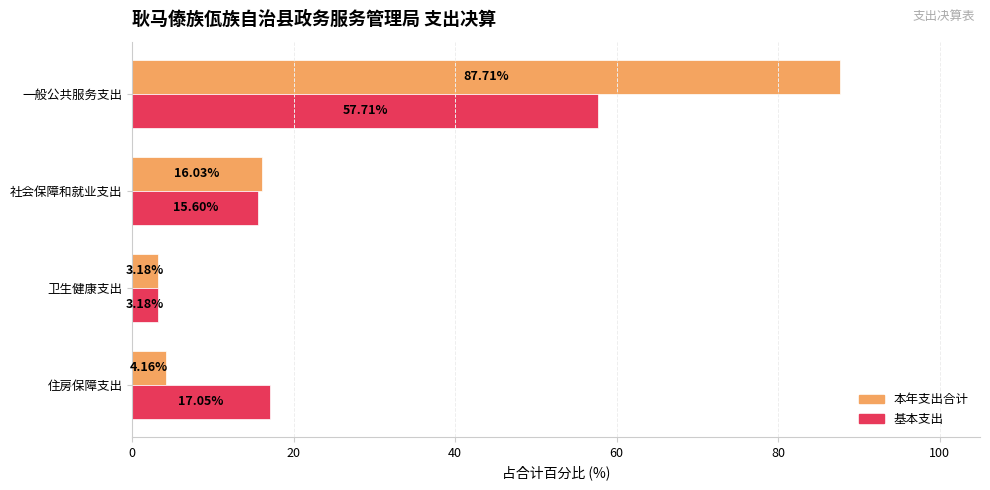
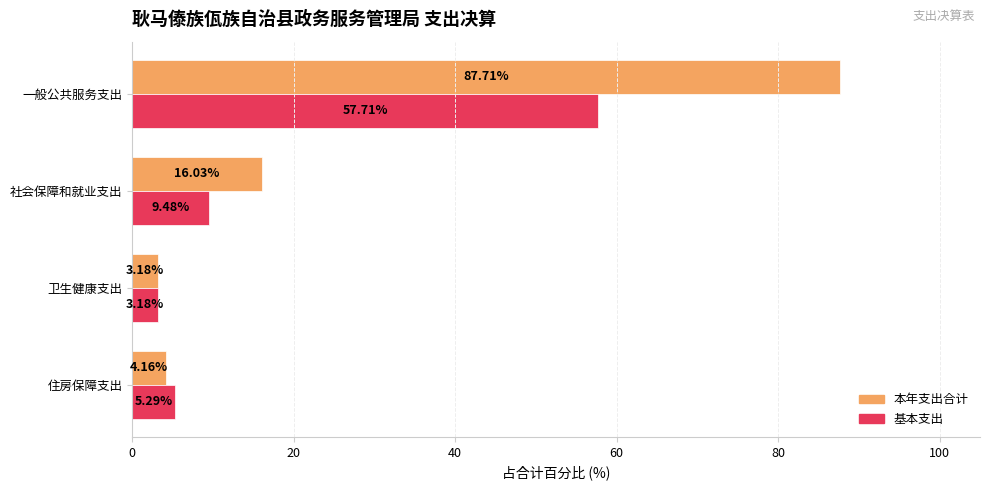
基本支出, 社会保障和就业支出: 15.60% -> 9.48%
基本支出, 住房保障支出: 17.05% -> 5.29%
